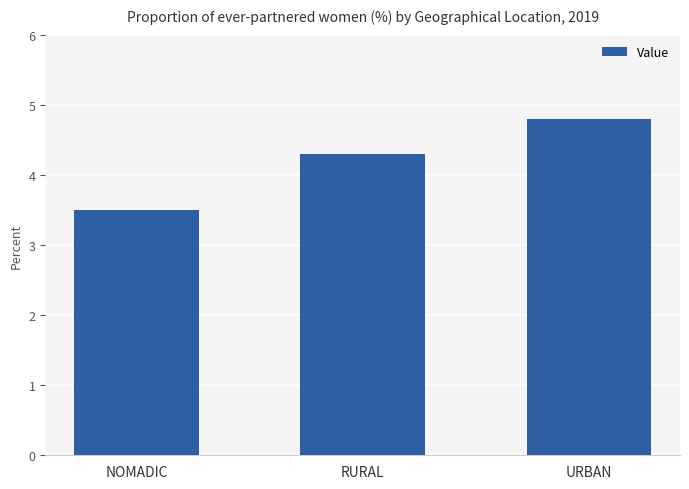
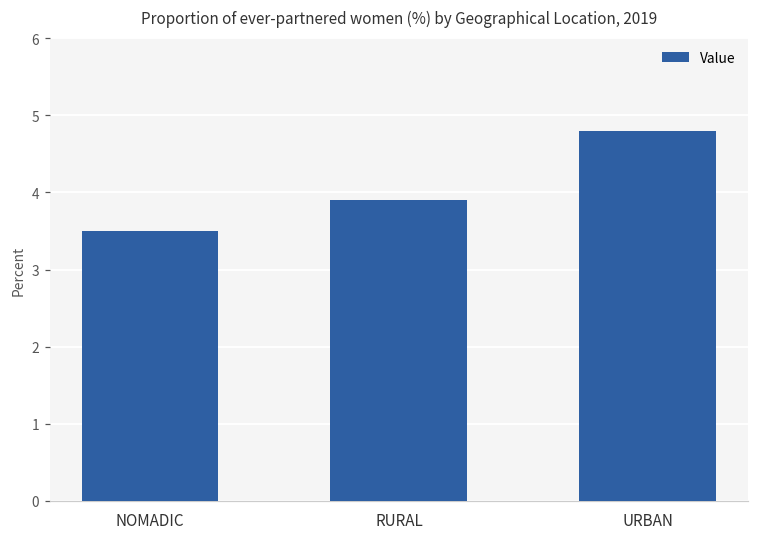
RURAL: 4.3 -> 3.9
